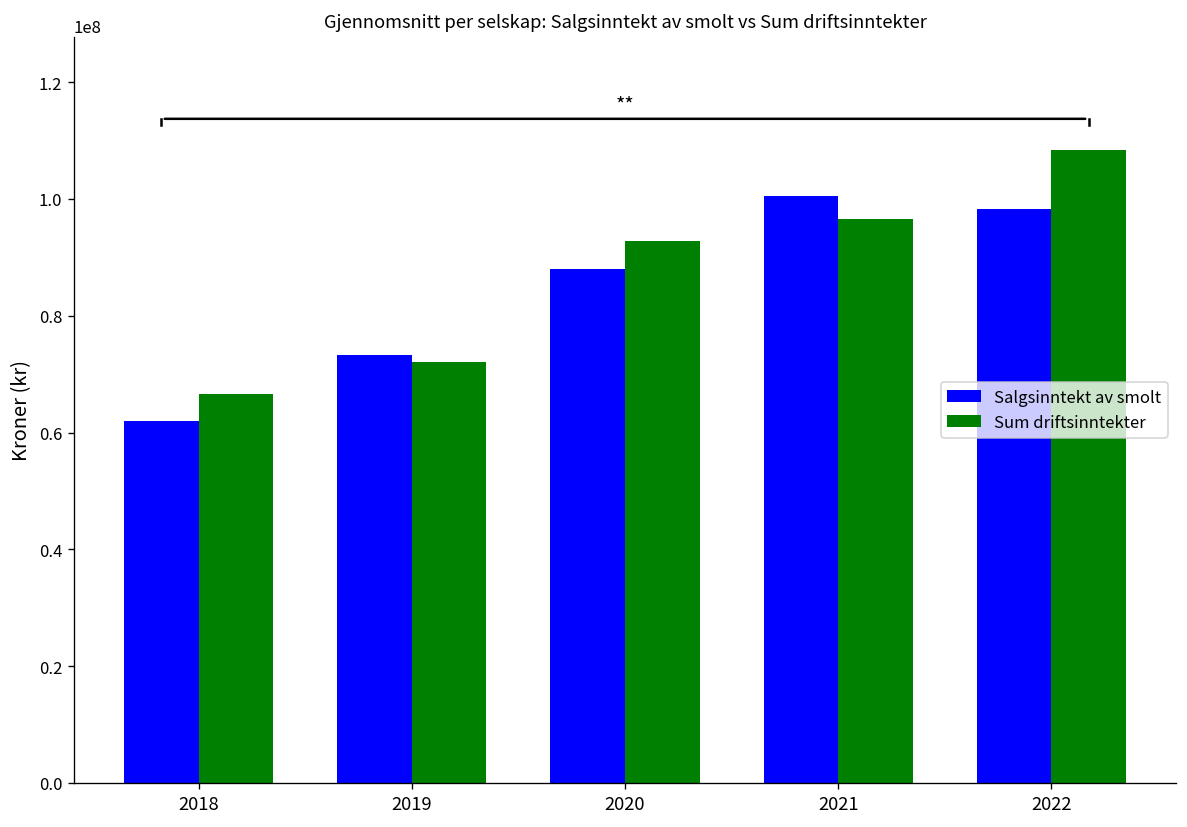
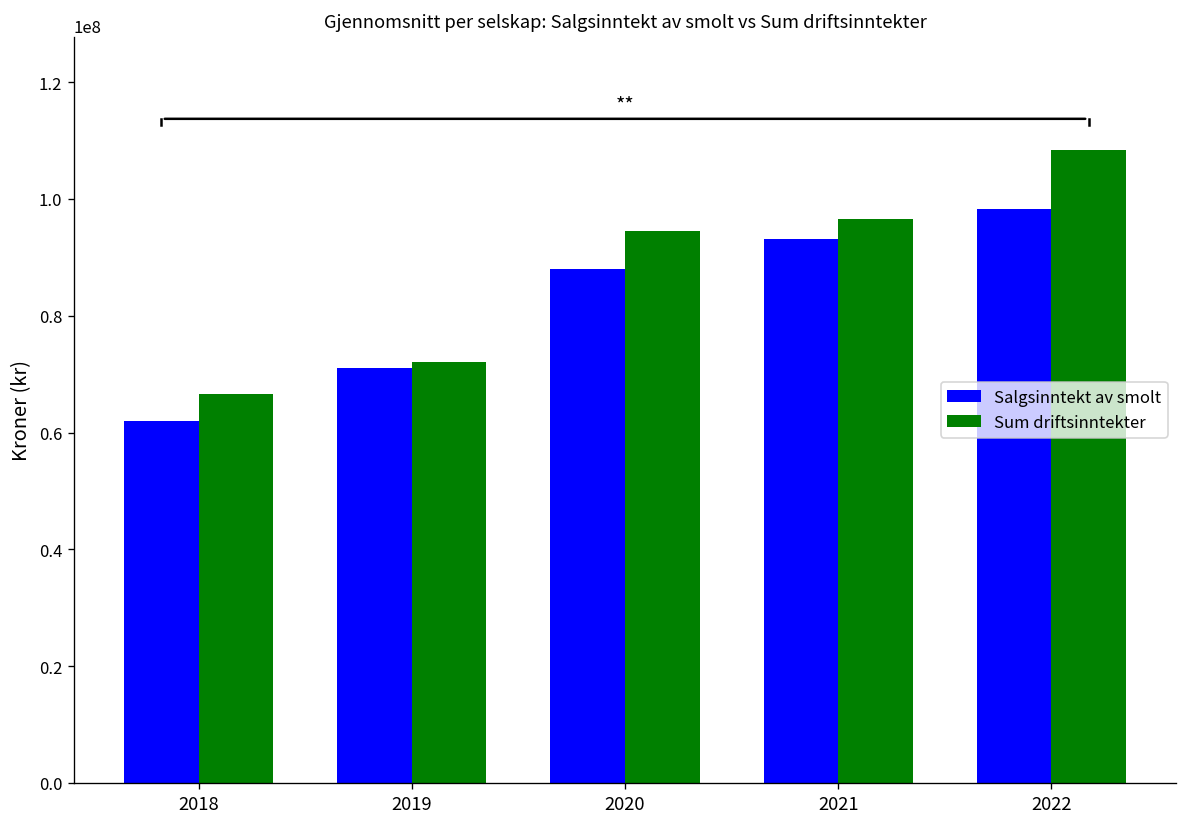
Salgsinntekt av smolt, 2019: 73000000 -> 71000000
Sum driftsinntekter, 2020: 93000000 -> 94000000
Salgsinntekt av smolt, 2021: 100000000 -> 93000000
